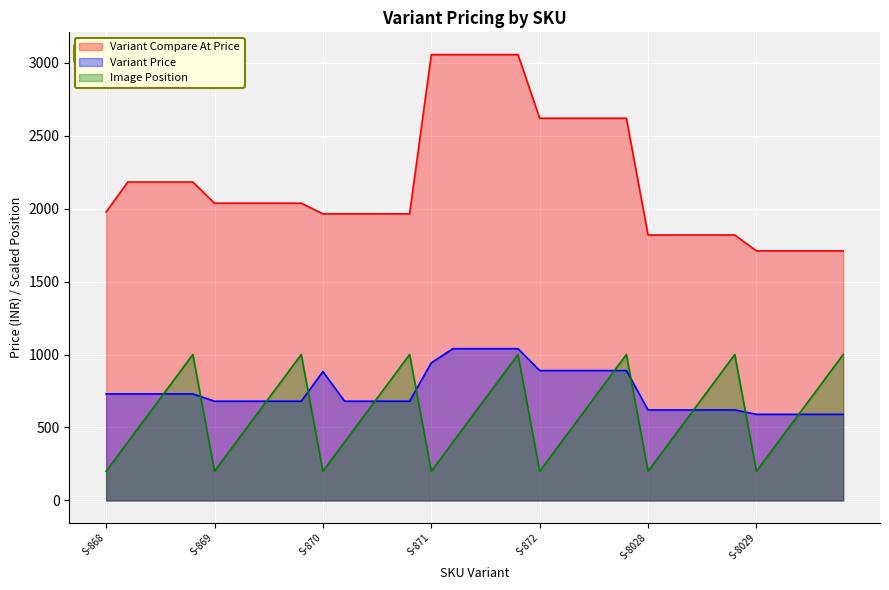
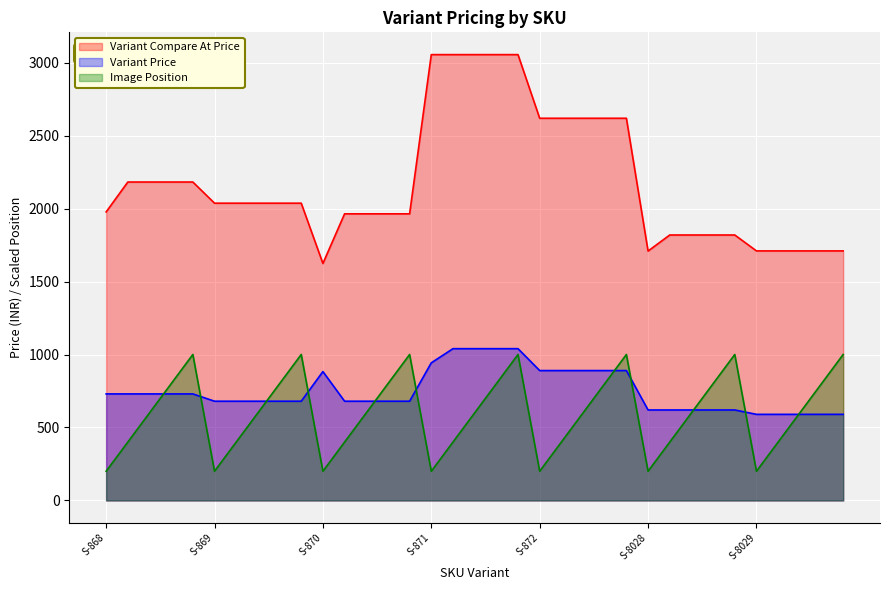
Variant Compare At Price, S-870: 1960 -> 1620
Variant Compare At Price, S-8028: 1820 -> 1710
